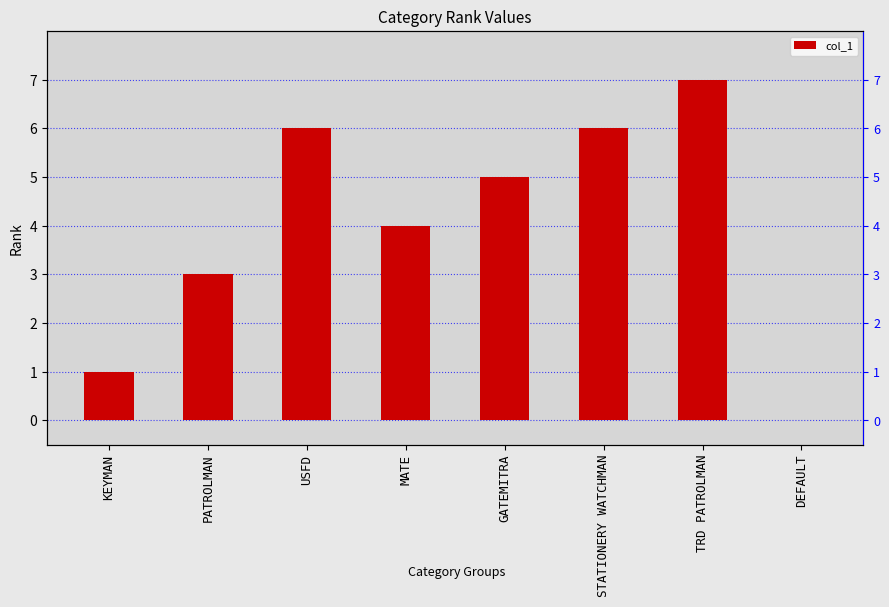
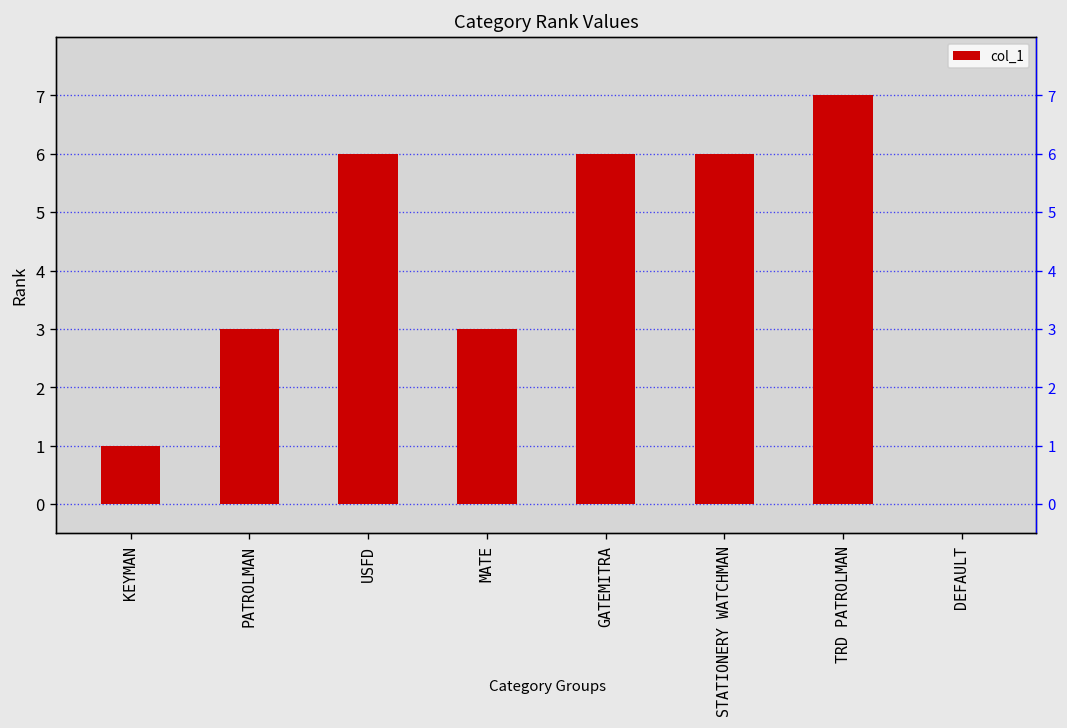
MATE: 4 -> 3
GATEMITRA: 5 -> 6
